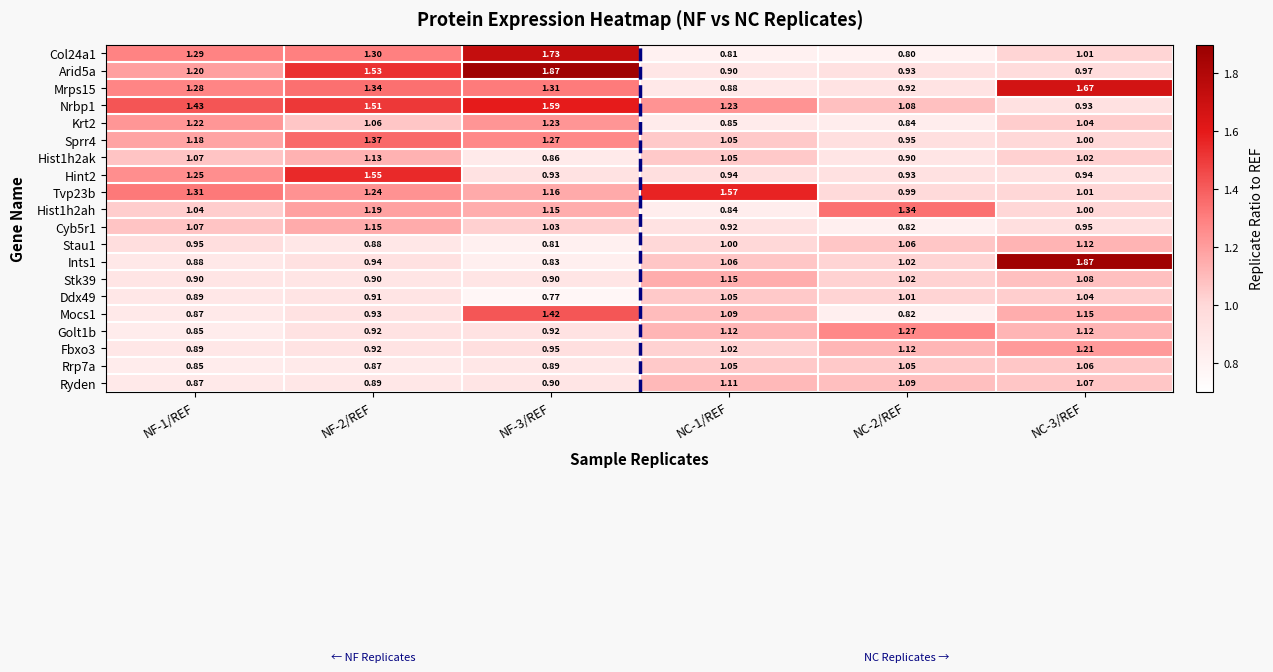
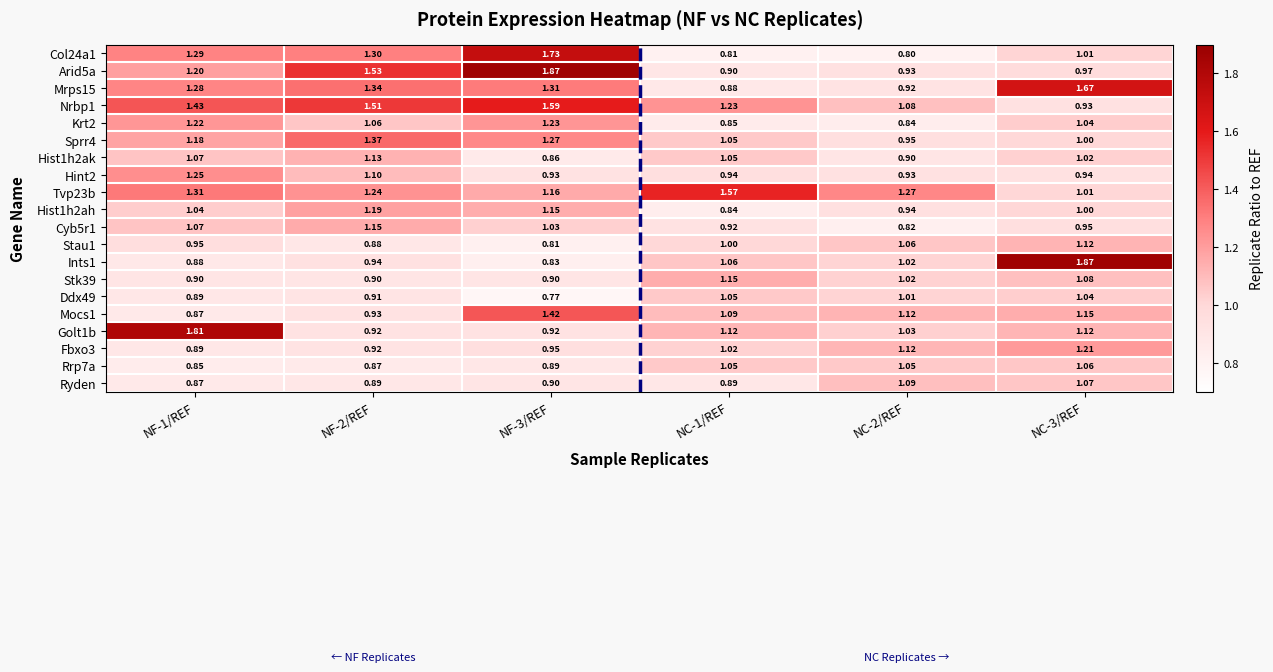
Hint2, NF-2/REF: 1.55 -> 1.10
Tvp23b, NC-2/REF: 0.99 -> 1.27
Hist1h2ah, NC-2/REF: 1.34 -> 0.94
Mocs1, NC-2/REF: 0.82 -> 1.12
Golt1b, NF-1/REF: 0.85 -> 1.81
Golt1b, NC-2/REF: 1.27 -> 1.03
Ryden, NC-1/REF: 1.11 -> 0.89
